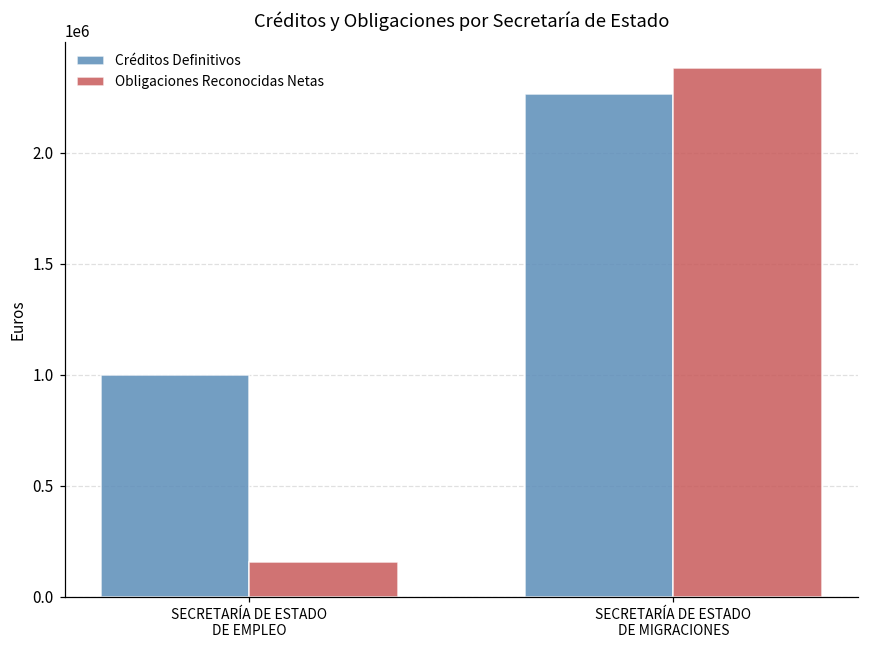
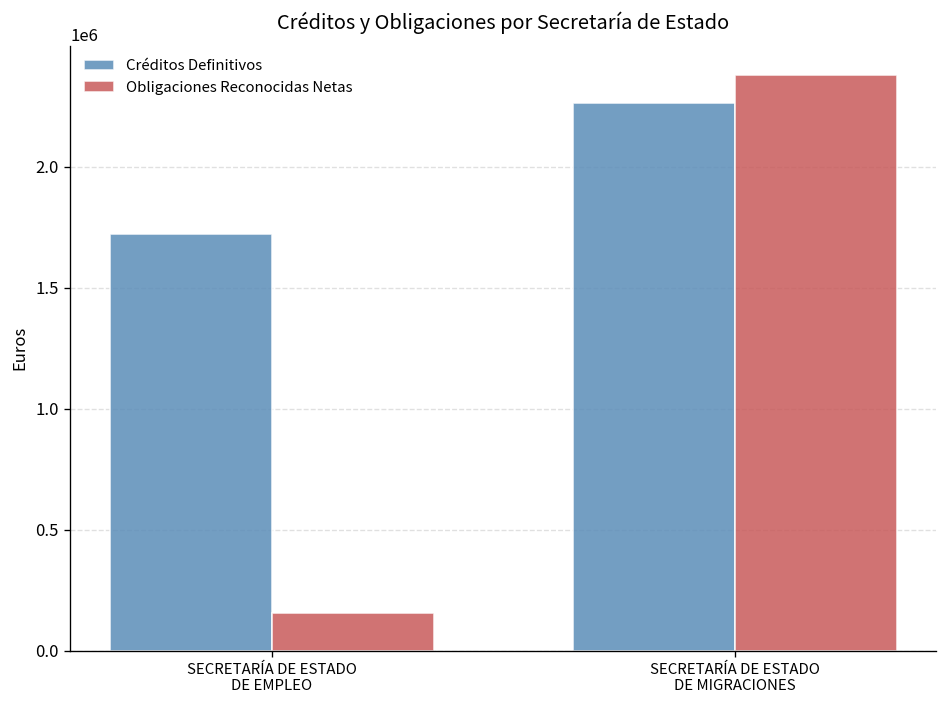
Créditos Definitivos, SECRETARÍA DE ESTADO DE EMPLEO: 1000000 -> 1720000
